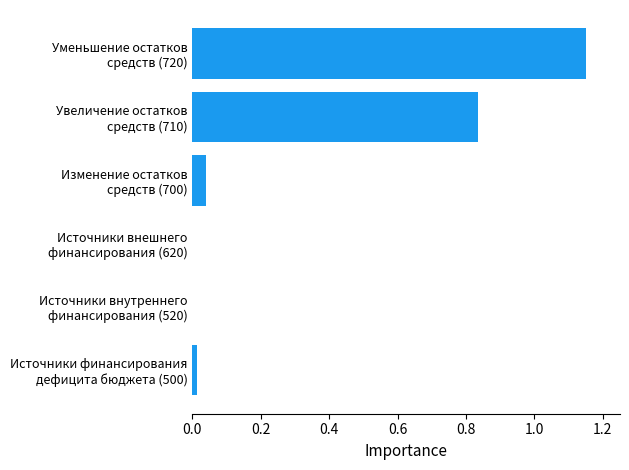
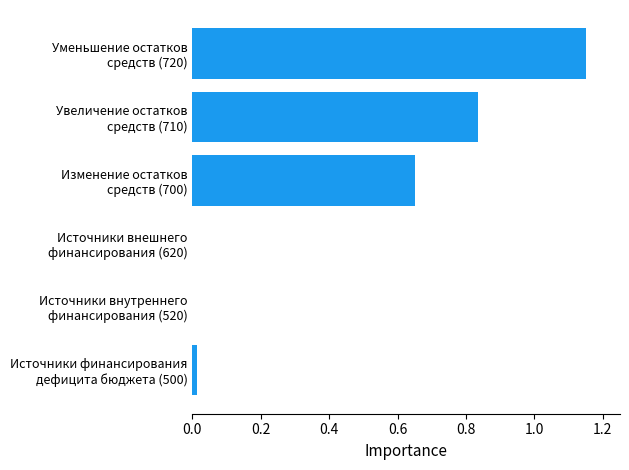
Изменение остатков средств (700): 0.04 -> 0.65
